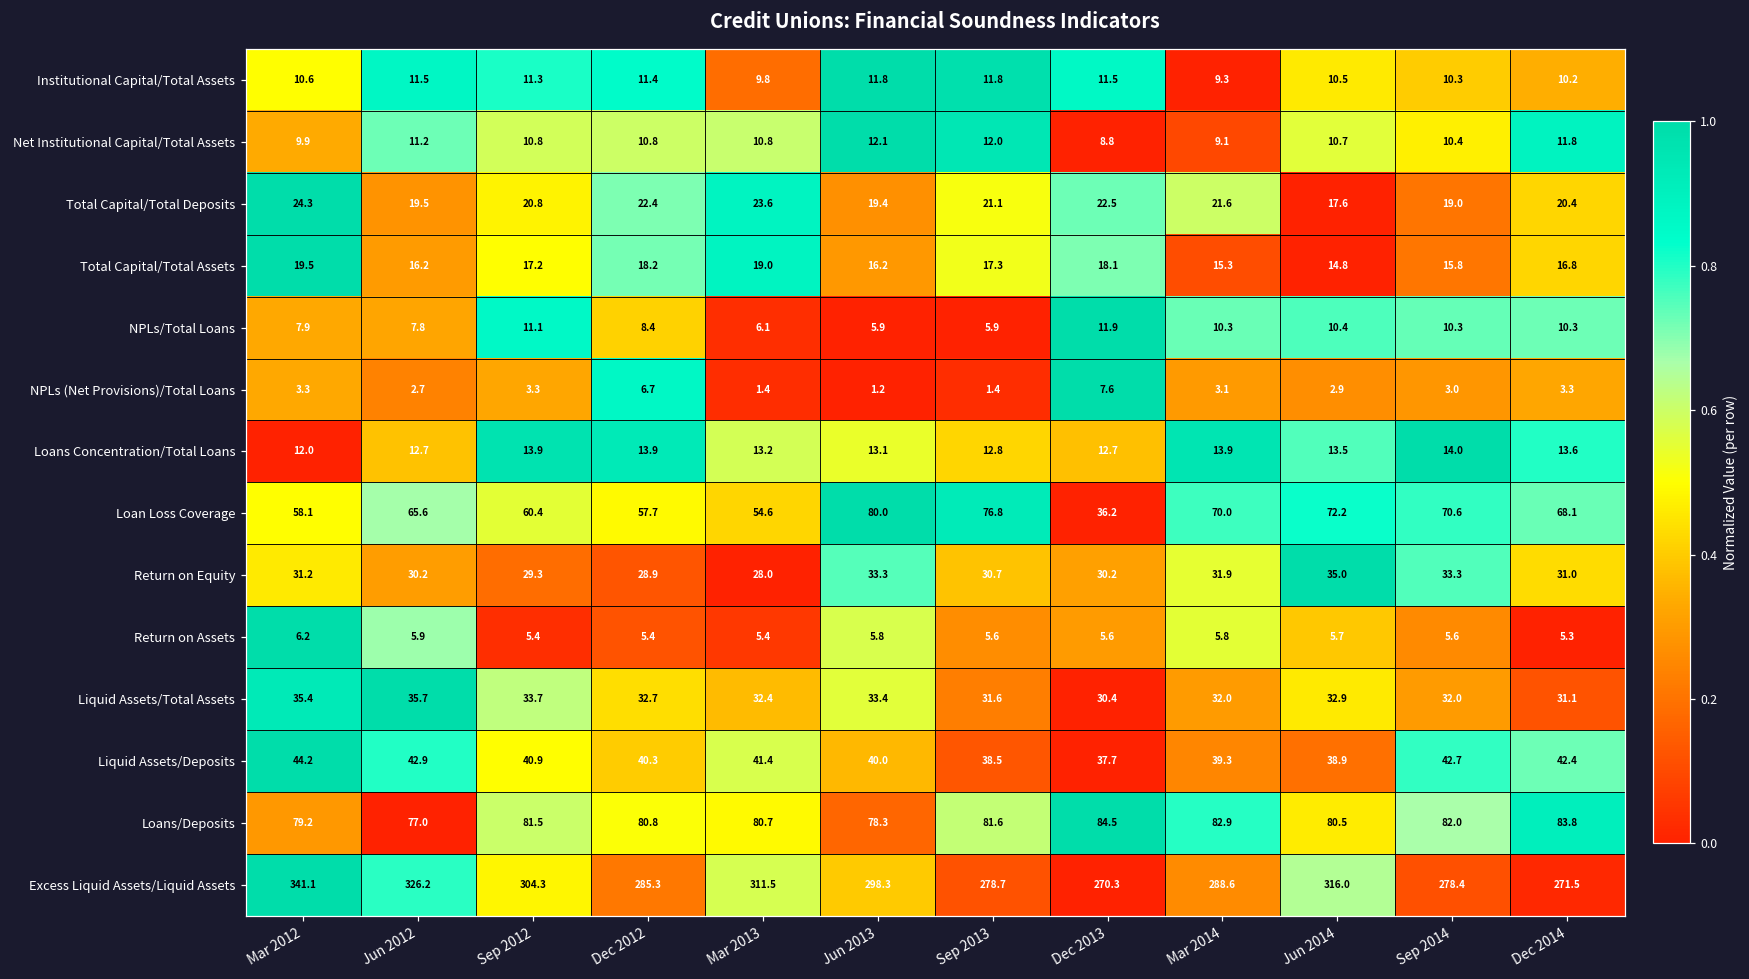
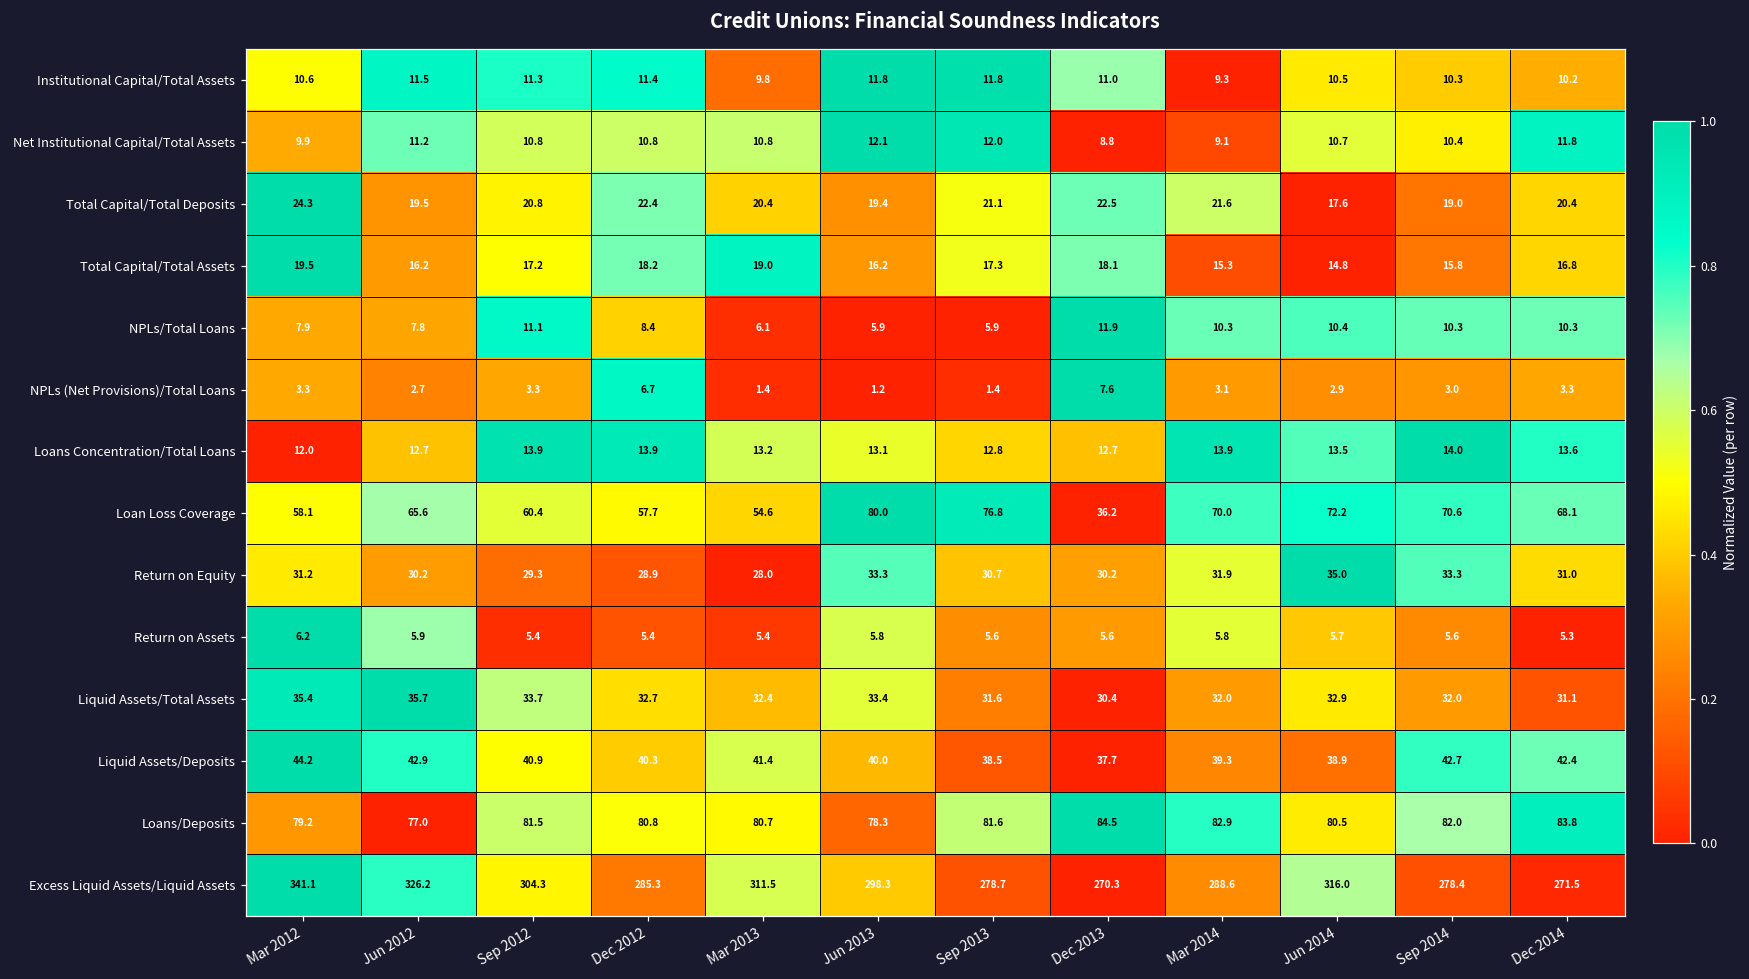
Institutional Capital/Total Assets, Dec 2013: 11.5 -> 11.0
Total Capital/Total Deposits, Mar 2013: 23.6 -> 20.4
